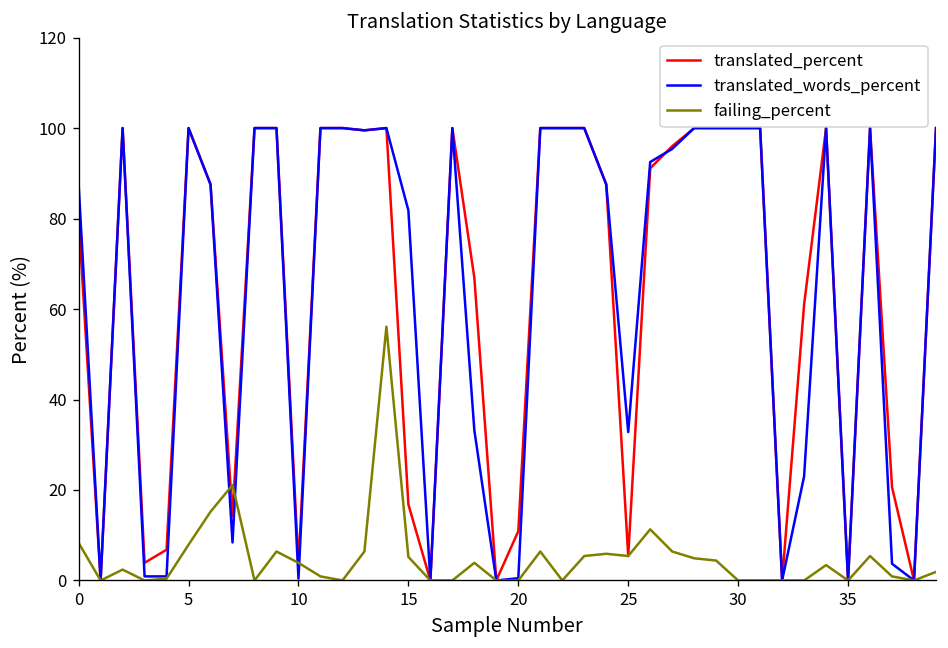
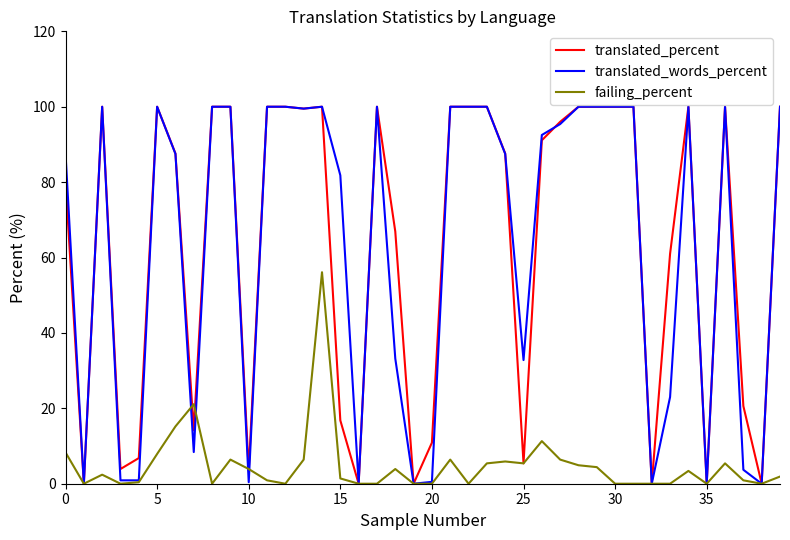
failing_percent, 15: 5 -> 1
